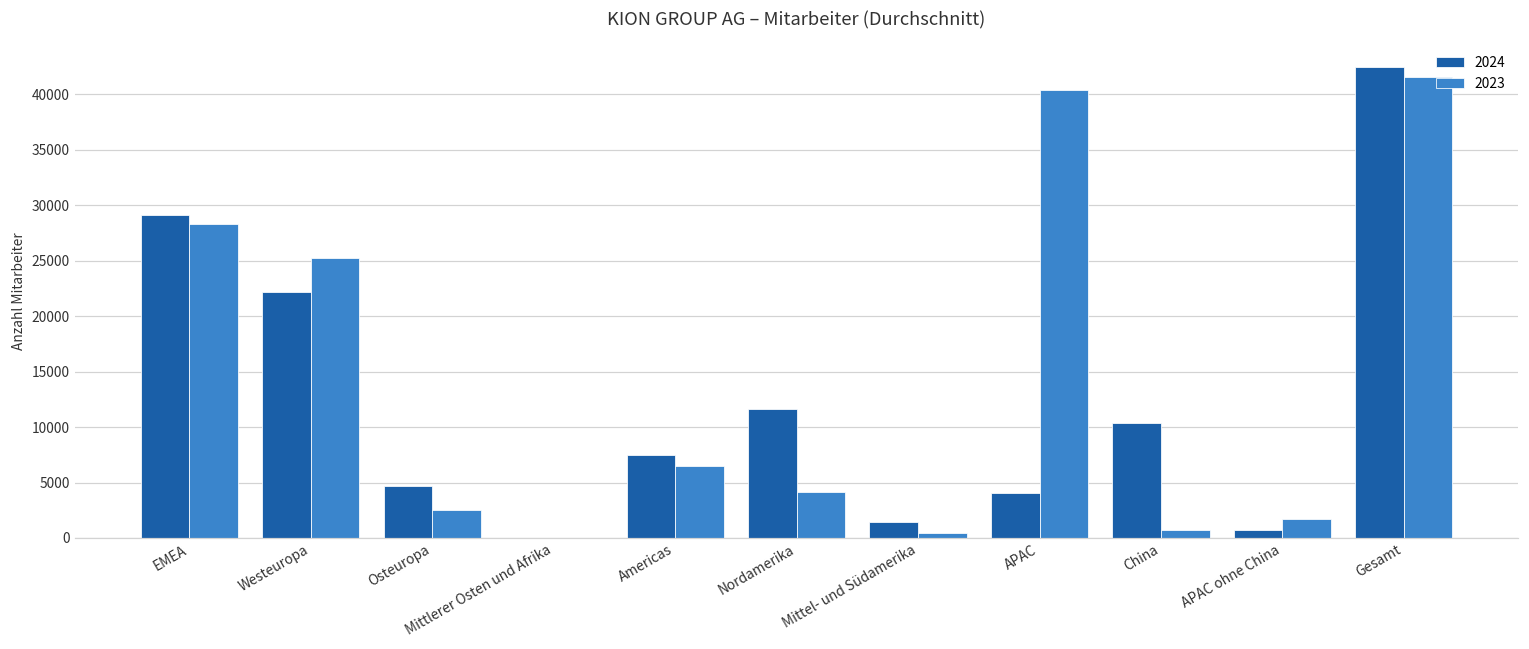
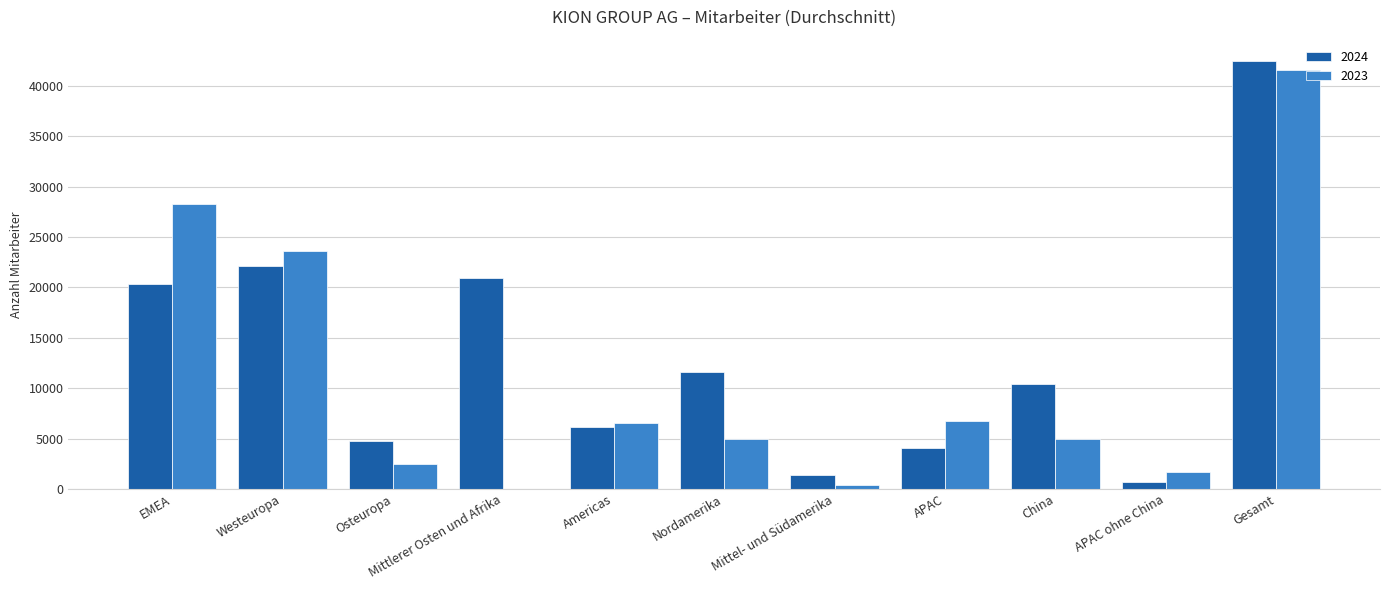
2024, EMEA: 29100 -> 20400
2023, Westeuropa: 25300 -> 23600
2024, Mittlerer Osten und Afrika: 0 -> 21000
2024, Americas: 7500 -> 6100
2023, Nordamerika: 4100 -> 5000
2023, APAC: 40400 -> 6700
2023, China: 700 -> 5000
